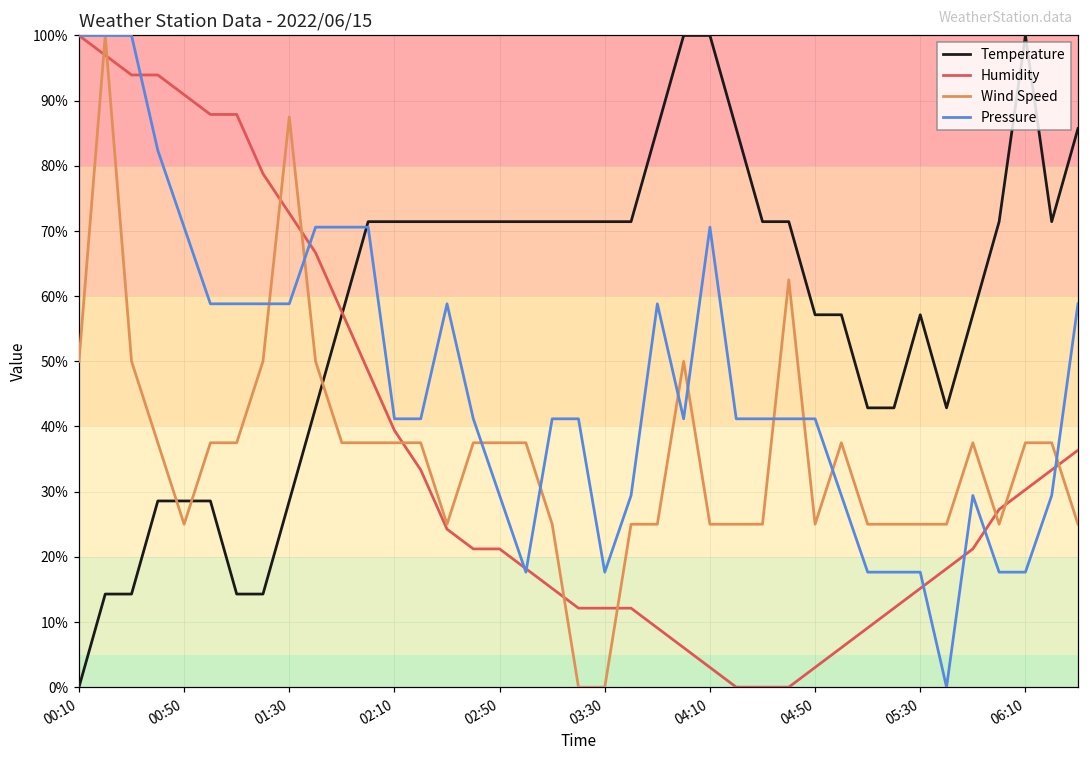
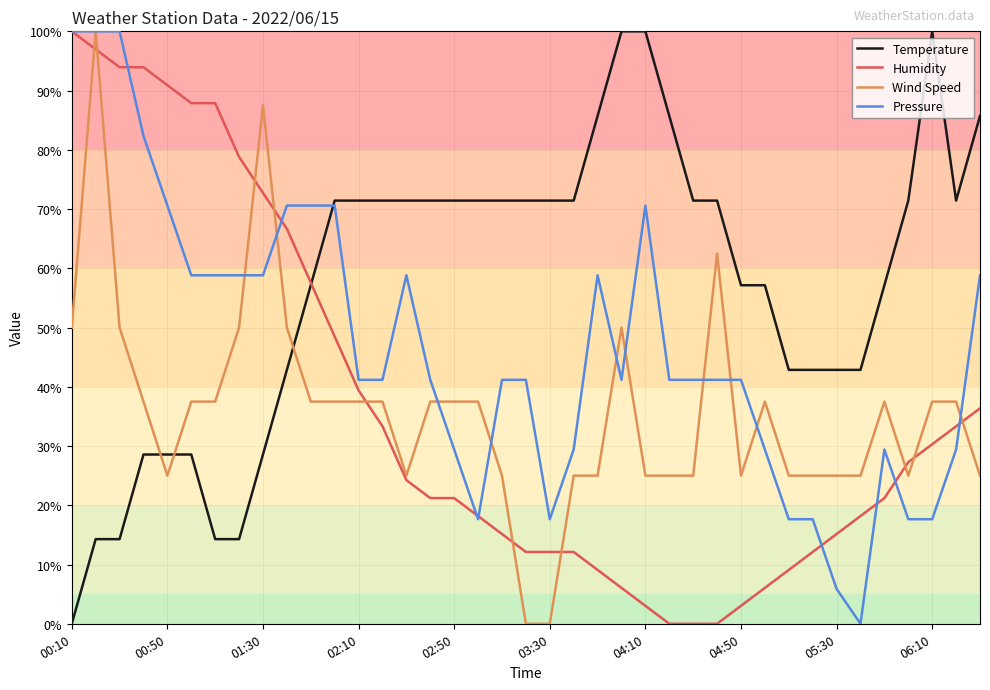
Temperature, 05:30: 57% -> 43%
Pressure, 05:30: 18% -> 6%
